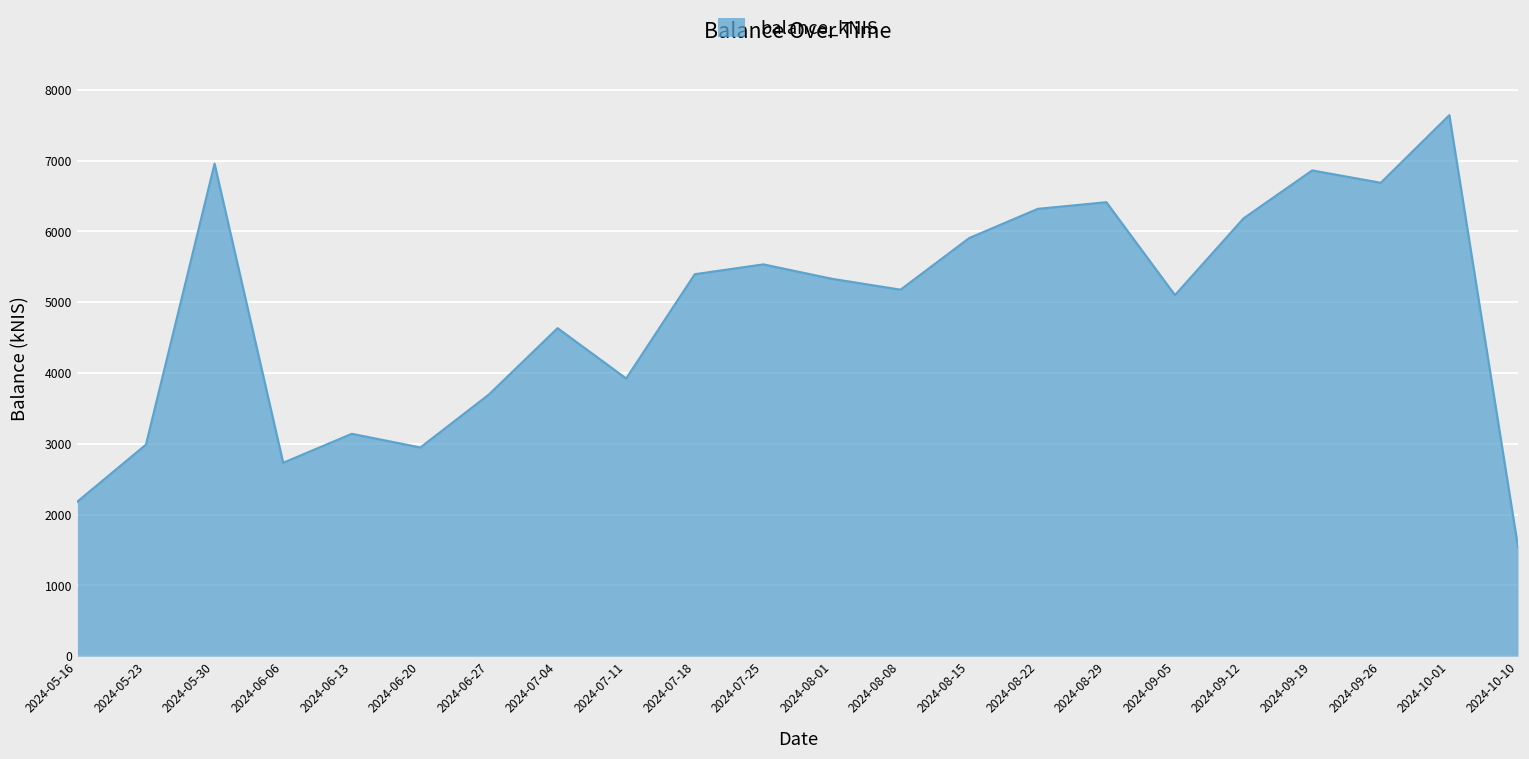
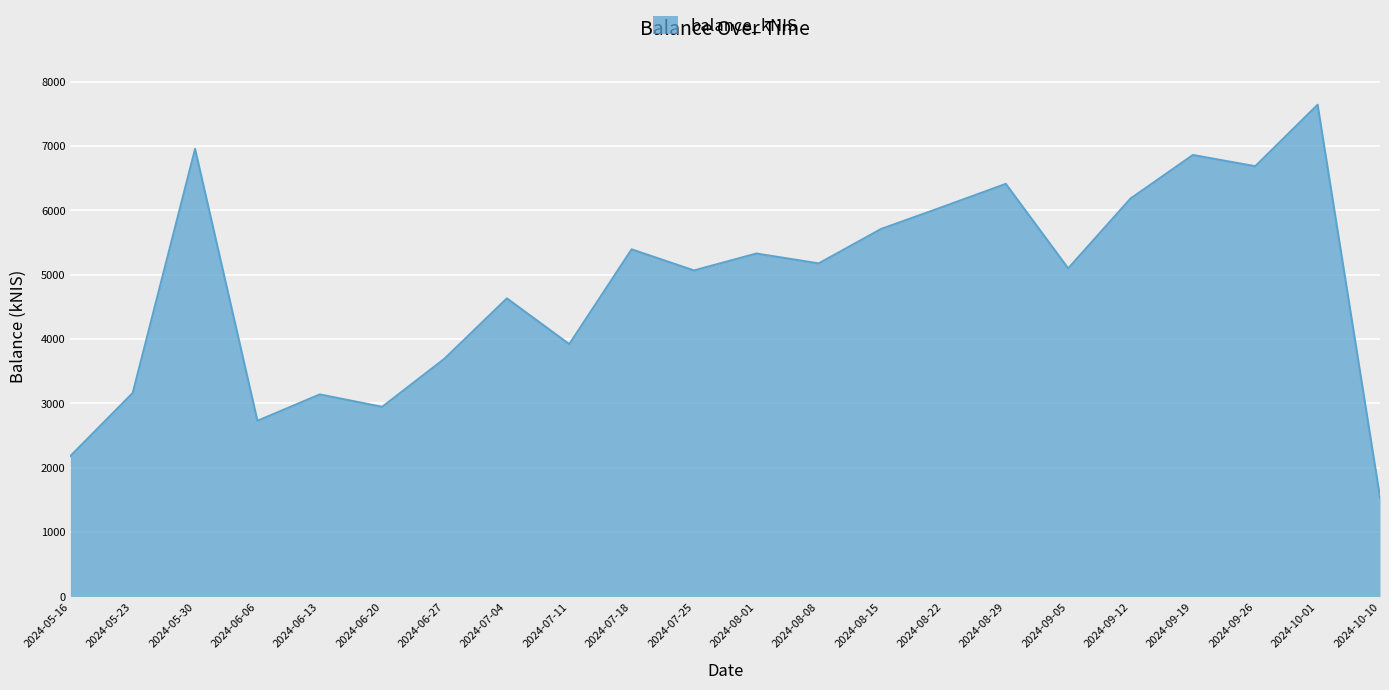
2024-05-23: 3000 -> 3200
2024-07-25: 5500 -> 5100
2024-08-15: 5900 -> 5700
2024-08-22: 6300 -> 6100
